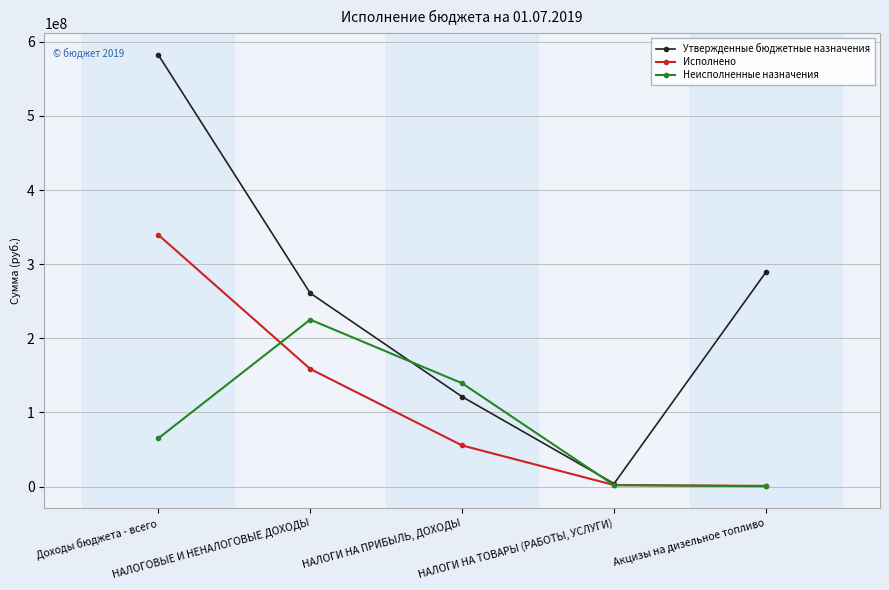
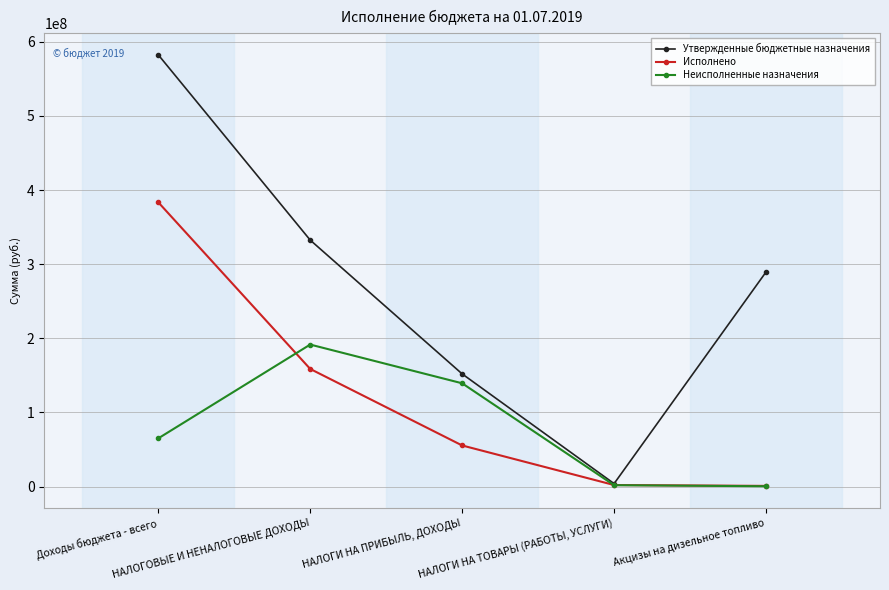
Исполнено, Доходы бюджета - всего: 340000000 -> 380000000
Утвержденные бюджетные назначения, НАЛОГОВЫЕ И НЕНАЛОГОВЫЕ ДОХОДЫ: 260000000 -> 330000000
Неисполненные назначения, НАЛОГОВЫЕ И НЕНАЛОГОВЫЕ ДОХОДЫ: 230000000 -> 190000000
Утвержденные бюджетные назначения, НАЛОГИ НА ПРИБЫЛЬ, ДОХОДЫ: 120000000 -> 150000000
